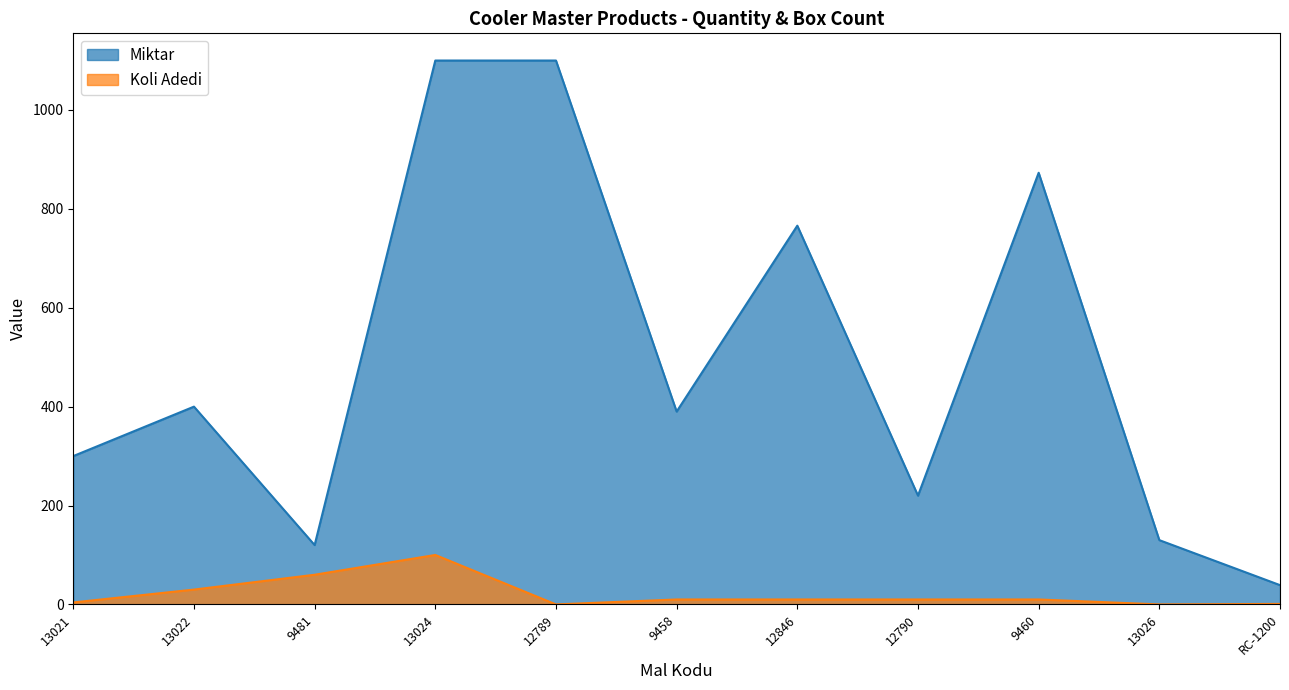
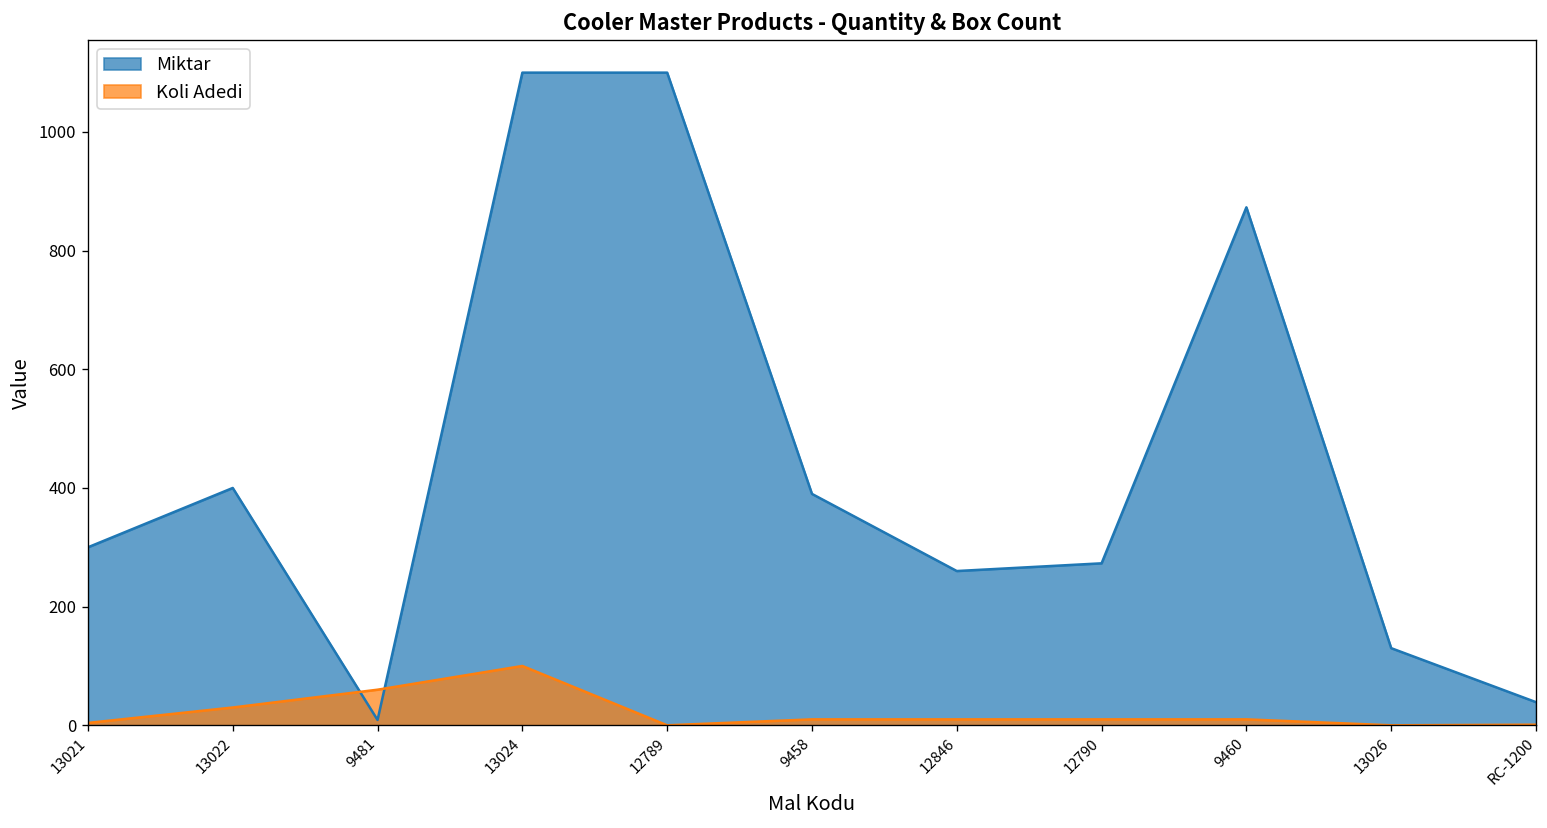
Miktar, 9481: 120 -> 10
Miktar, 12846: 770 -> 260
Miktar, 12790: 220 -> 270
